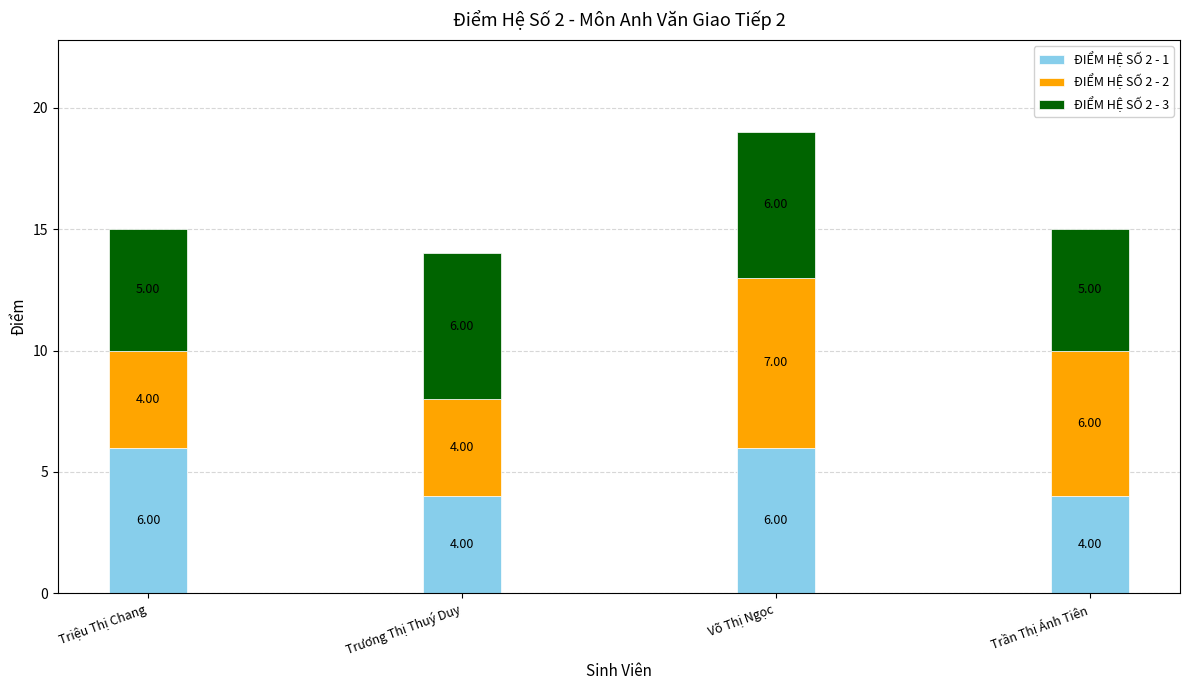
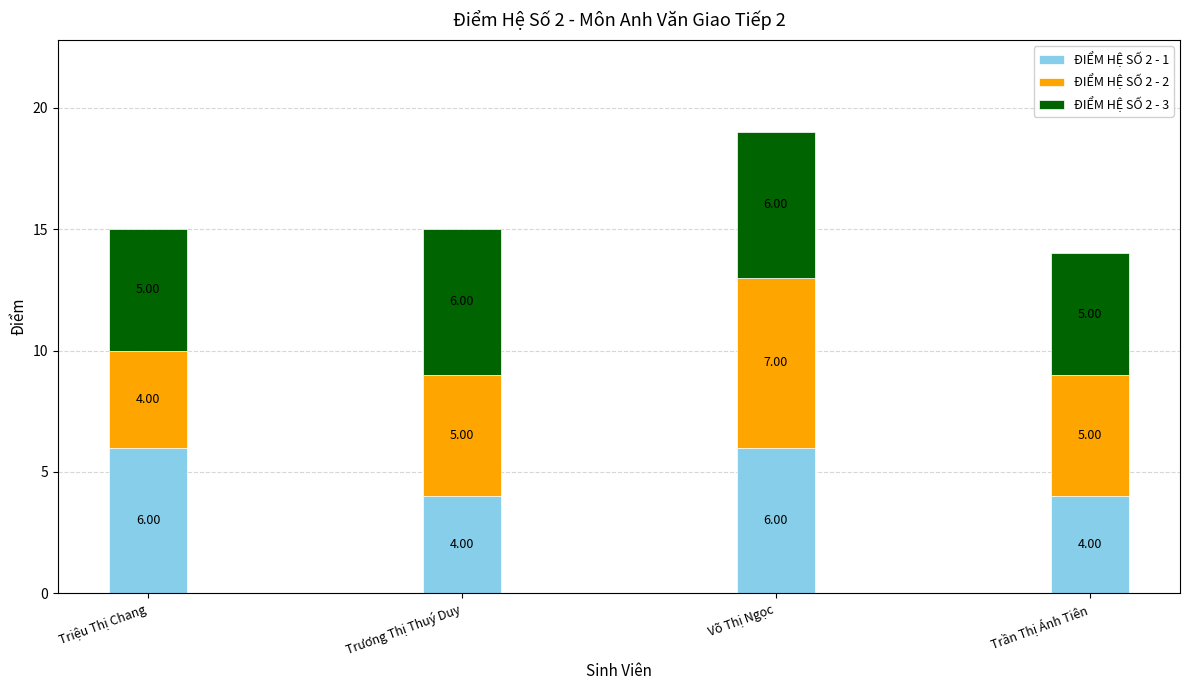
ĐIỂM HỆ SỐ 2 - 2, Trương Thị Thuý Duy: 4.00 -> 5.00
ĐIỂM HỆ SỐ 2 - 2, Trần Thị Ánh Tiên: 6.00 -> 5.00
